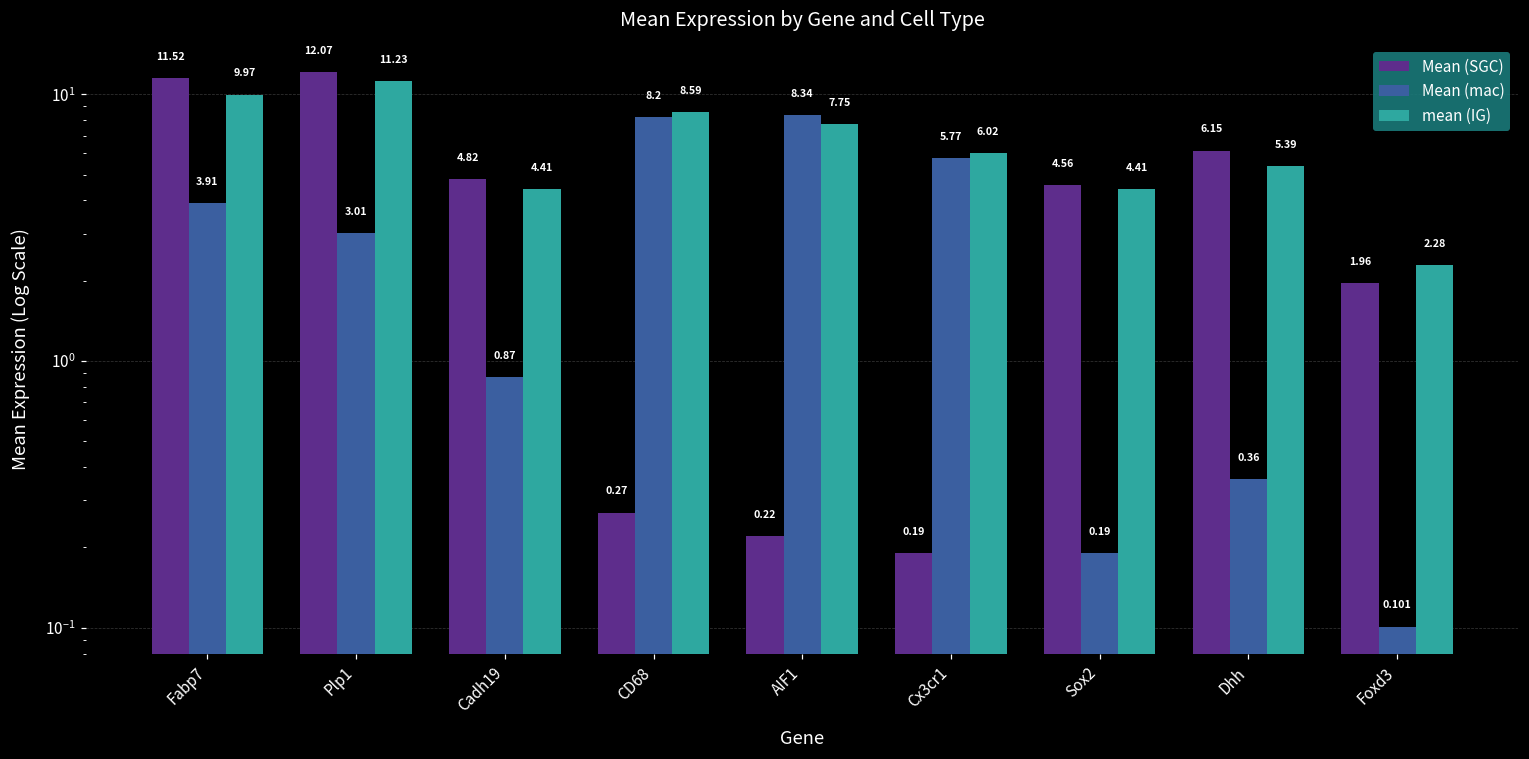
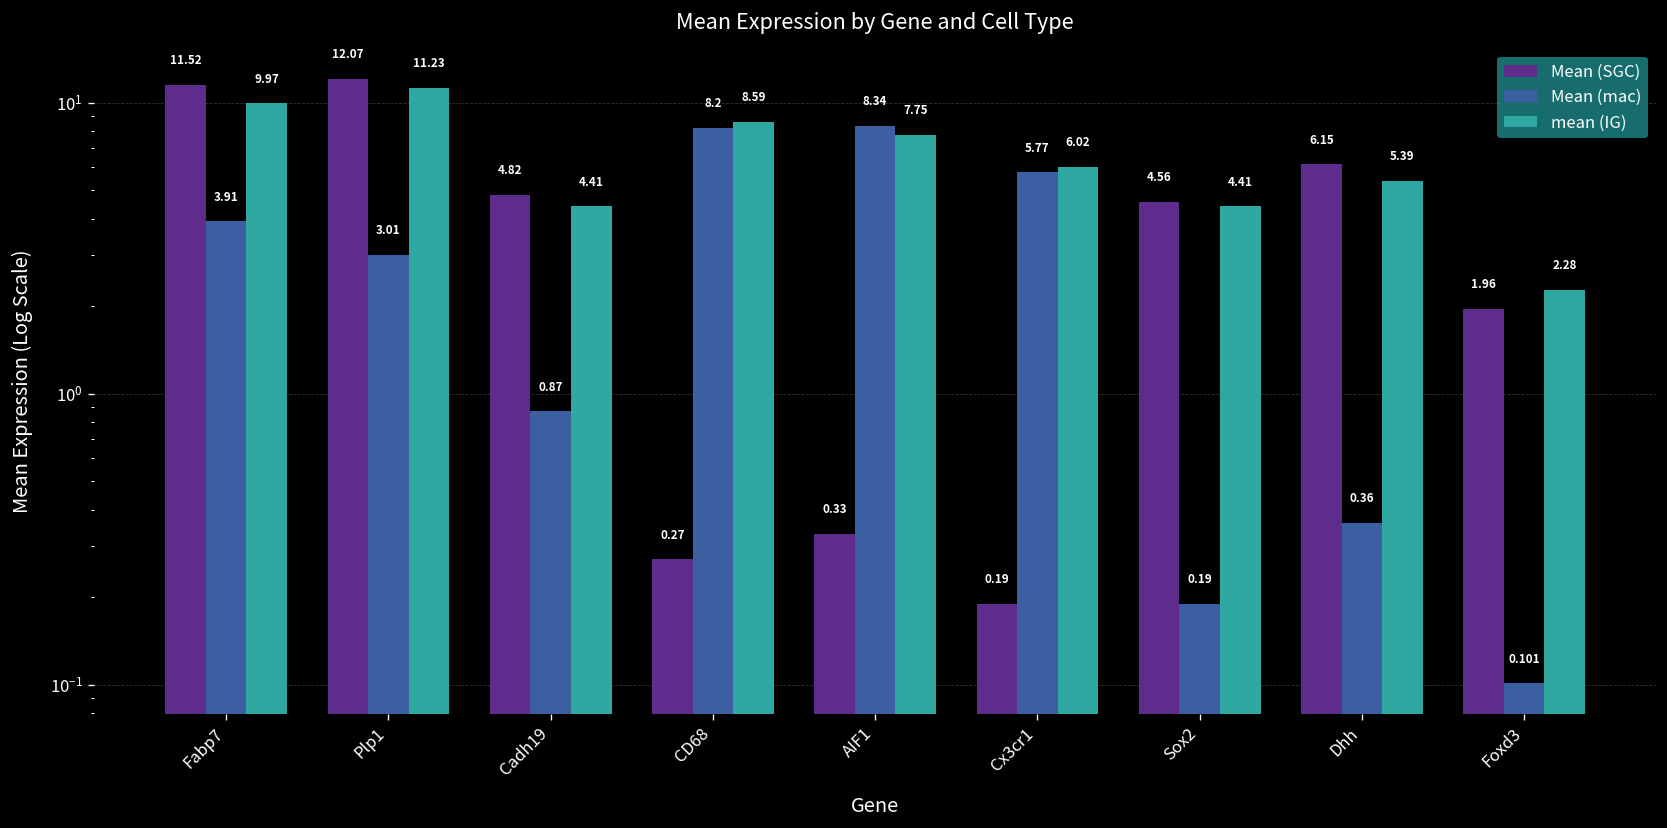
Mean (SGC), AIF1: 0.22 -> 0.33
